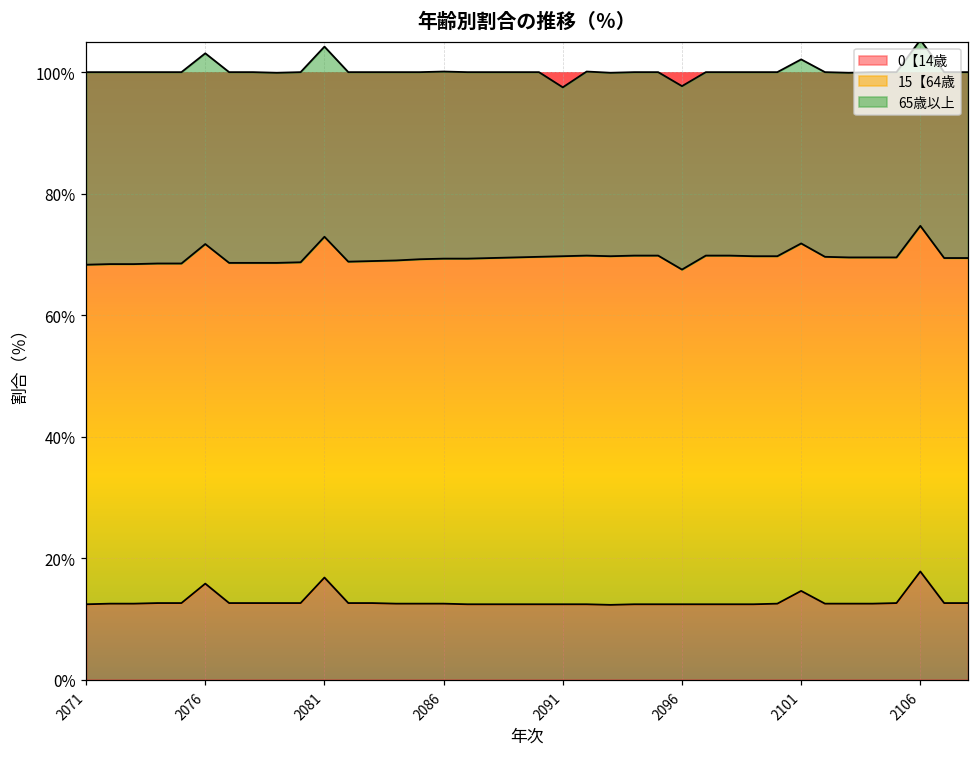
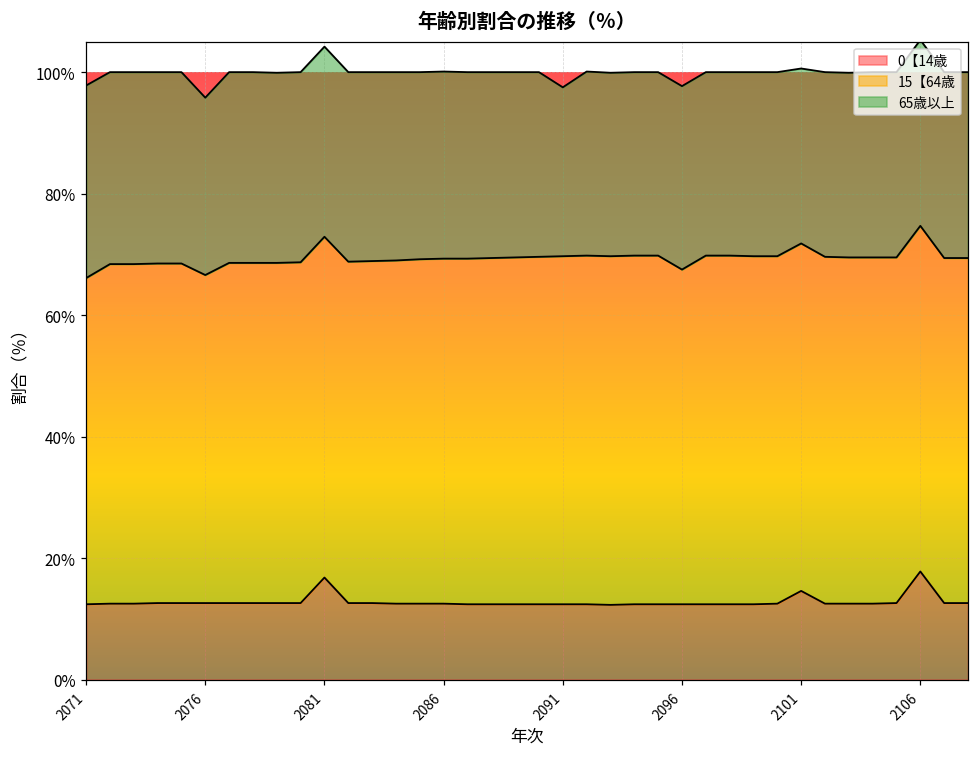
15【64歳, 2071: 56% -> 54%
0【14歳, 2076: 16% -> 13%
15【64歳, 2076: 56% -> 54%
65歳以上, 2076: 31% -> 29%
65歳以上, 2101: 30% -> 29%
